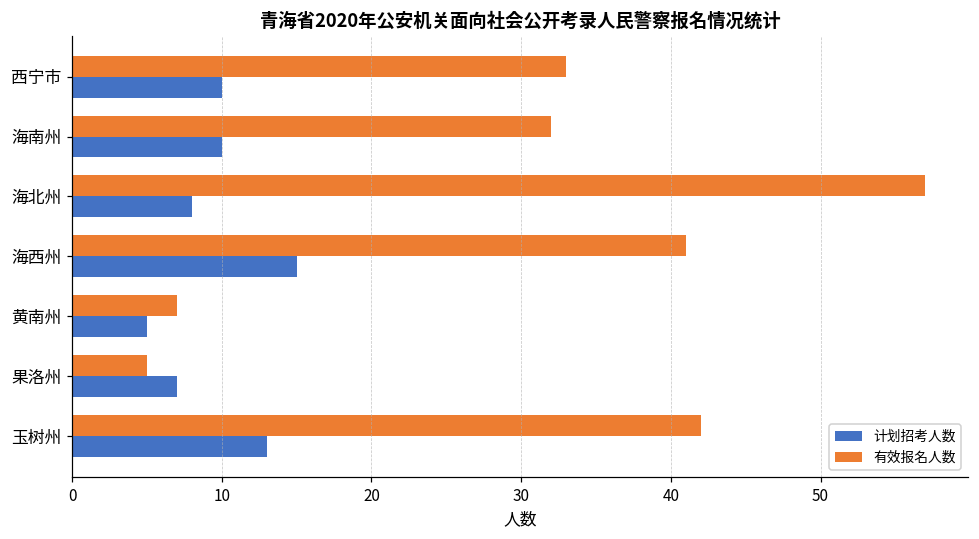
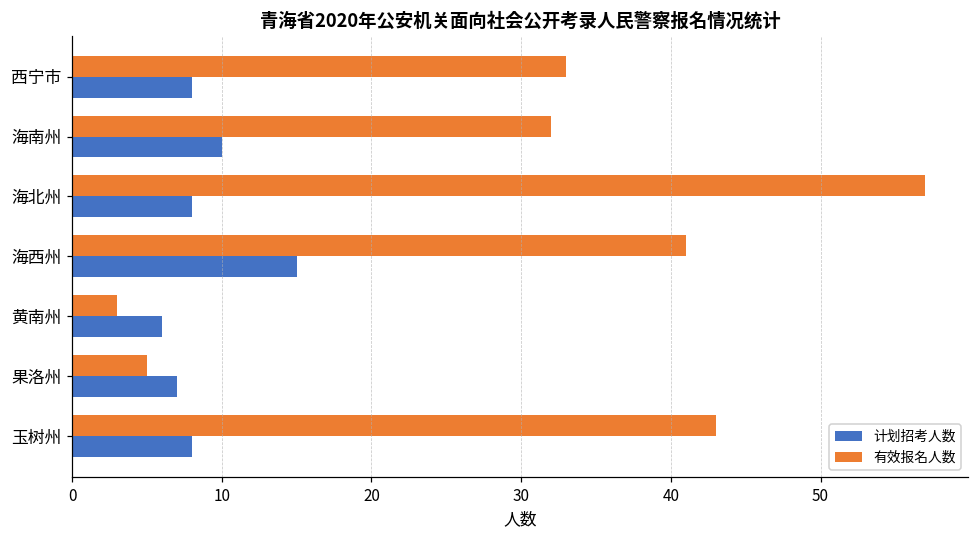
计划招考人数, 西宁市: 10 -> 8
有效报名人数, 黄南州: 7 -> 3
计划招考人数, 黄南州: 5 -> 6
有效报名人数, 玉树州: 42 -> 43
计划招考人数, 玉树州: 13 -> 8
